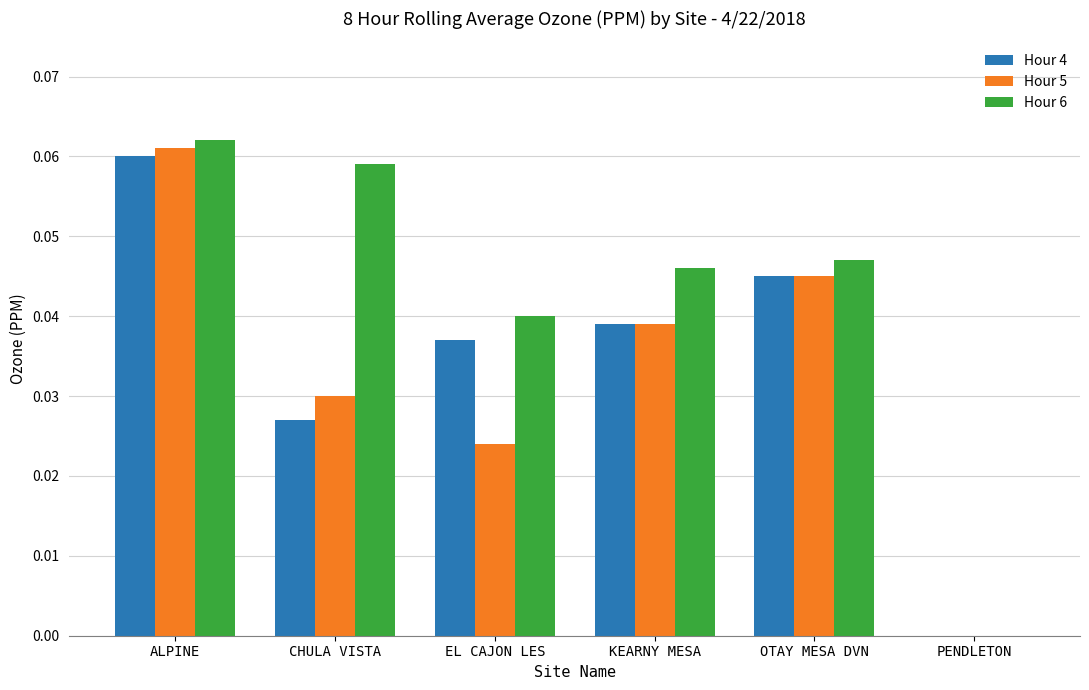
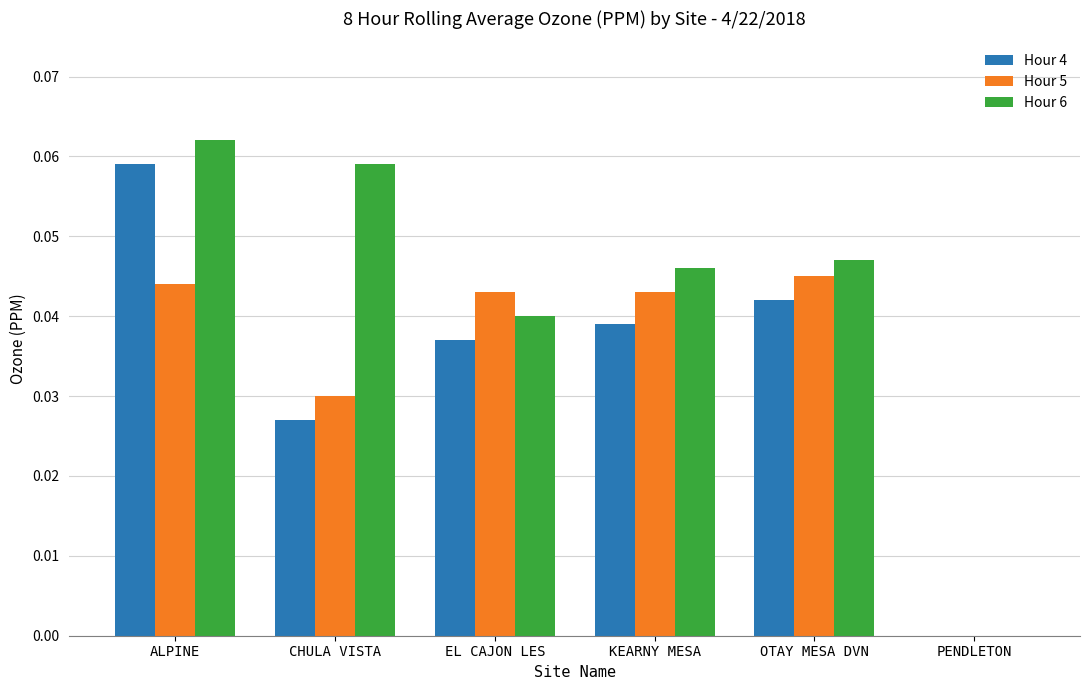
Hour 4, ALPINE: 0.060 -> 0.059
Hour 5, ALPINE: 0.061 -> 0.044
Hour 5, EL CAJON LES: 0.024 -> 0.043
Hour 5, KEARNY MESA: 0.039 -> 0.043
Hour 4, OTAY MESA DVN: 0.045 -> 0.042
